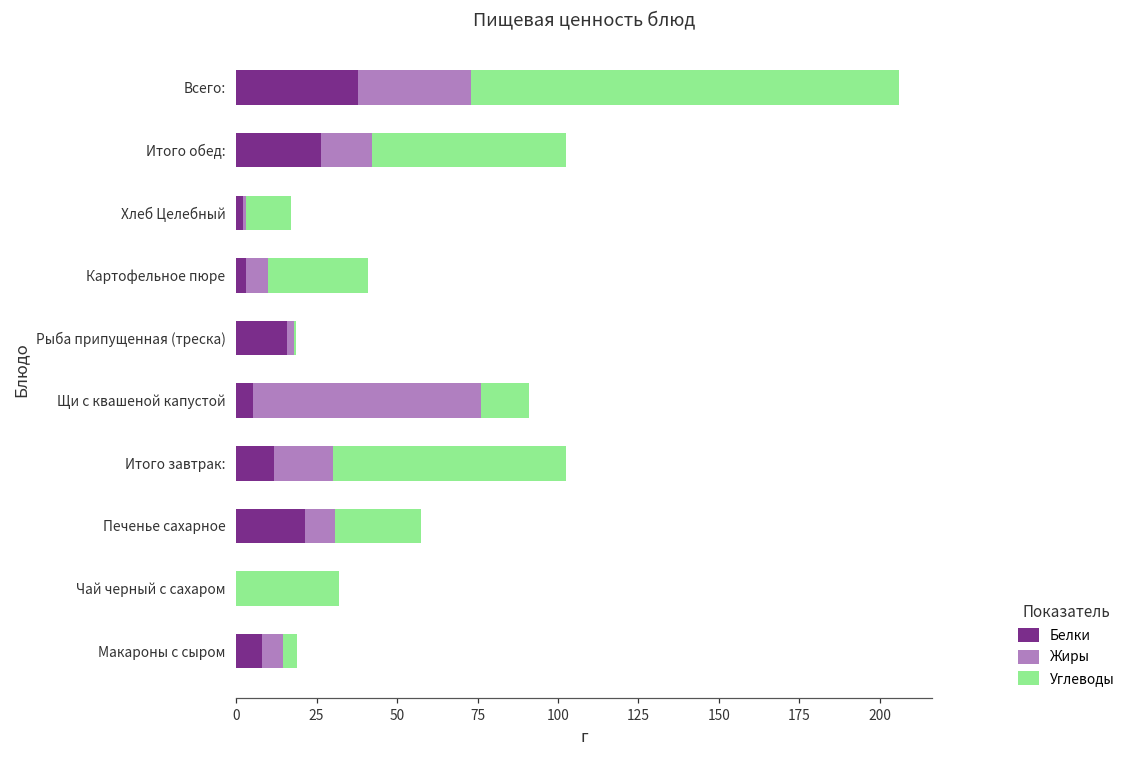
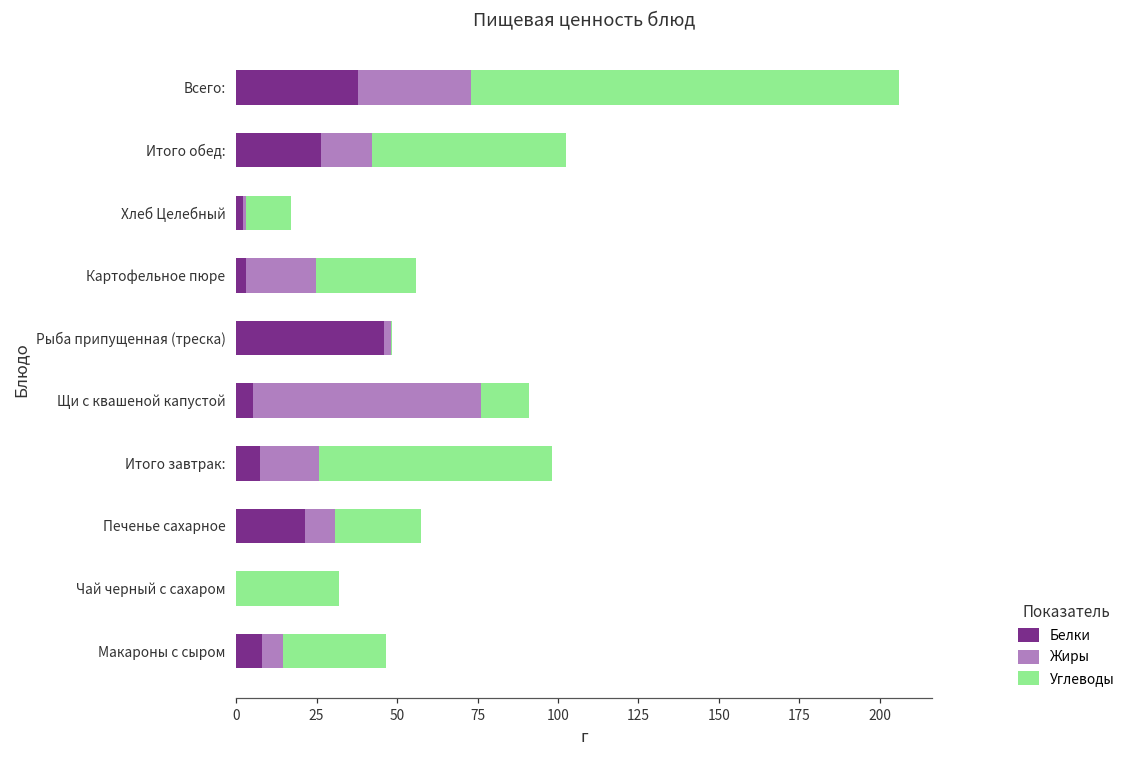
Жиры, Картофельное пюре: 7 -> 22
Белки, Рыба припущенная (треска): 16 -> 46
Белки, Итого завтрак:: 12 -> 7
Углеводы, Макароны с сыром: 4 -> 32
